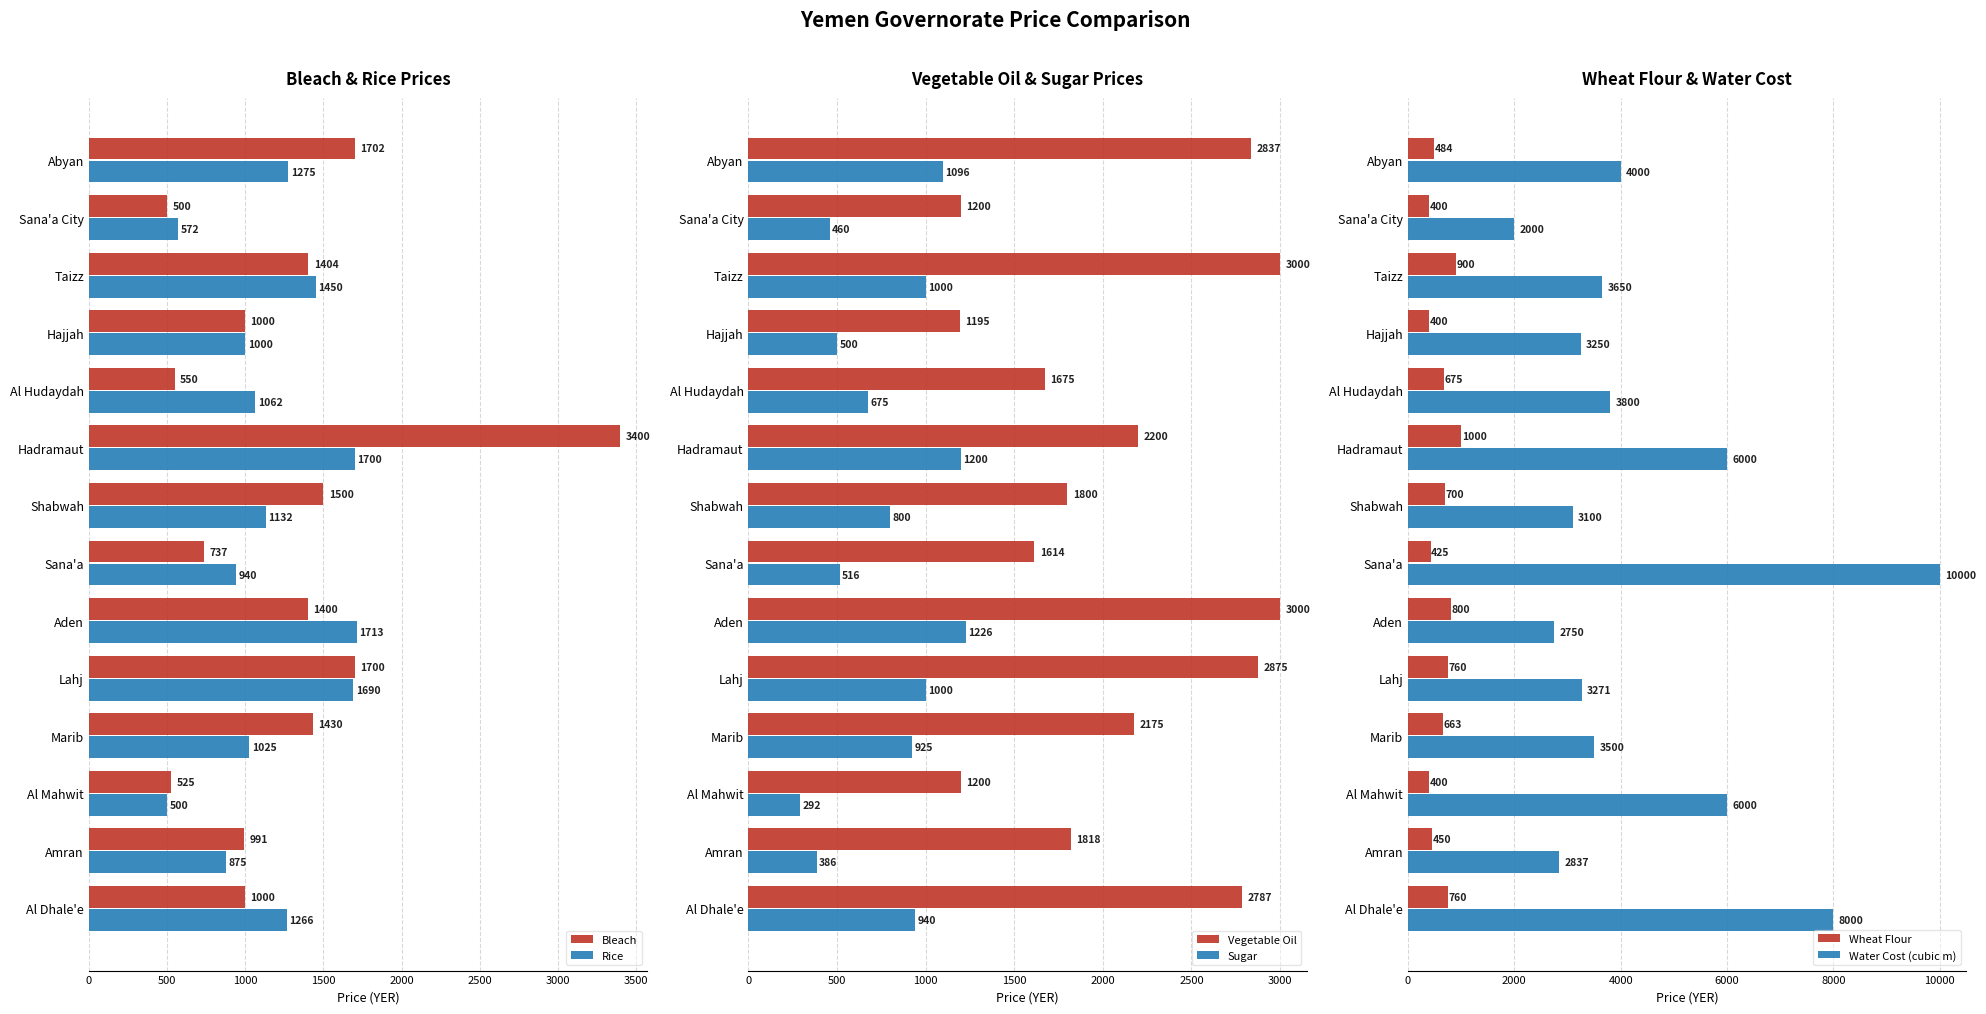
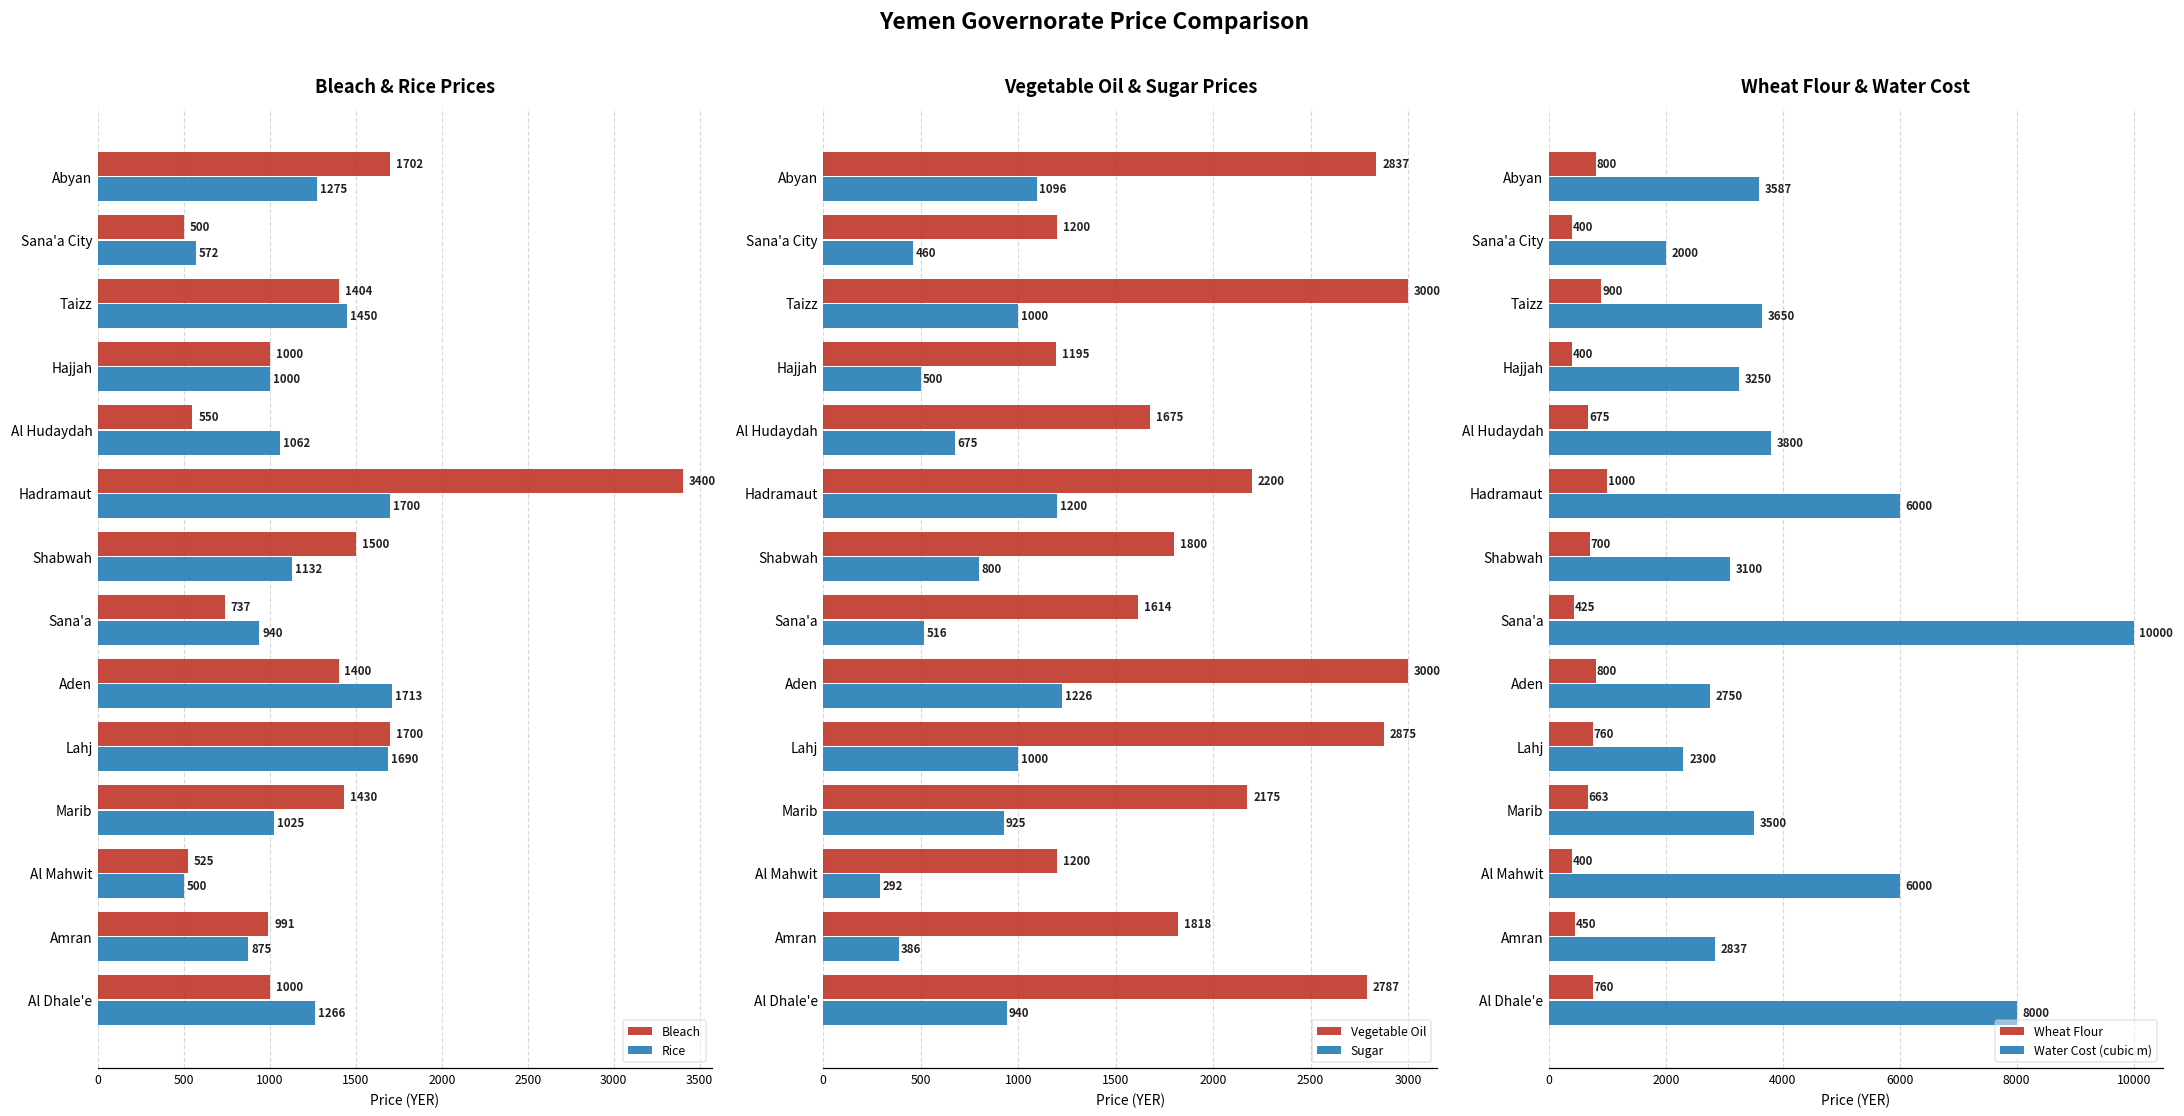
Wheat Flour & Water Cost, Wheat Flour, Abyan: 484 -> 800
Wheat Flour & Water Cost, Water Cost (cubic m), Abyan: 4000 -> 3587
Wheat Flour & Water Cost, Water Cost (cubic m), Lahj: 3271 -> 2300
